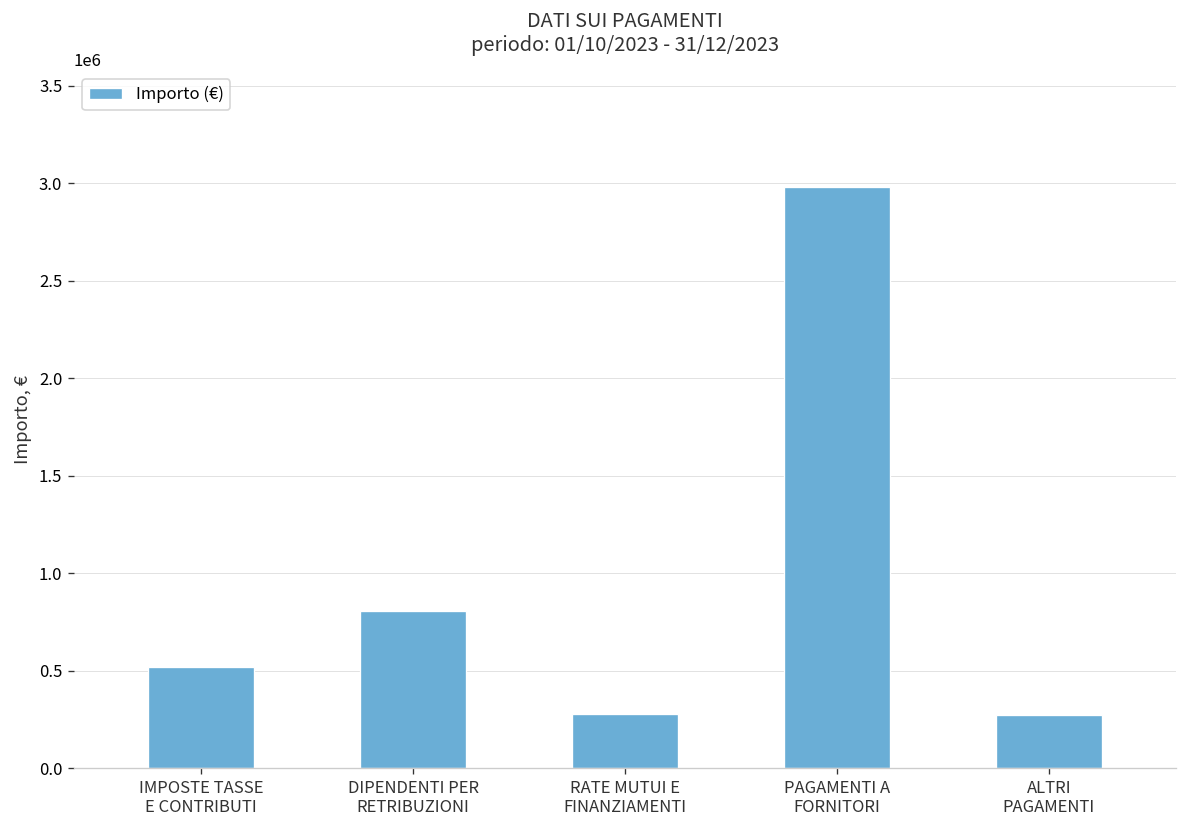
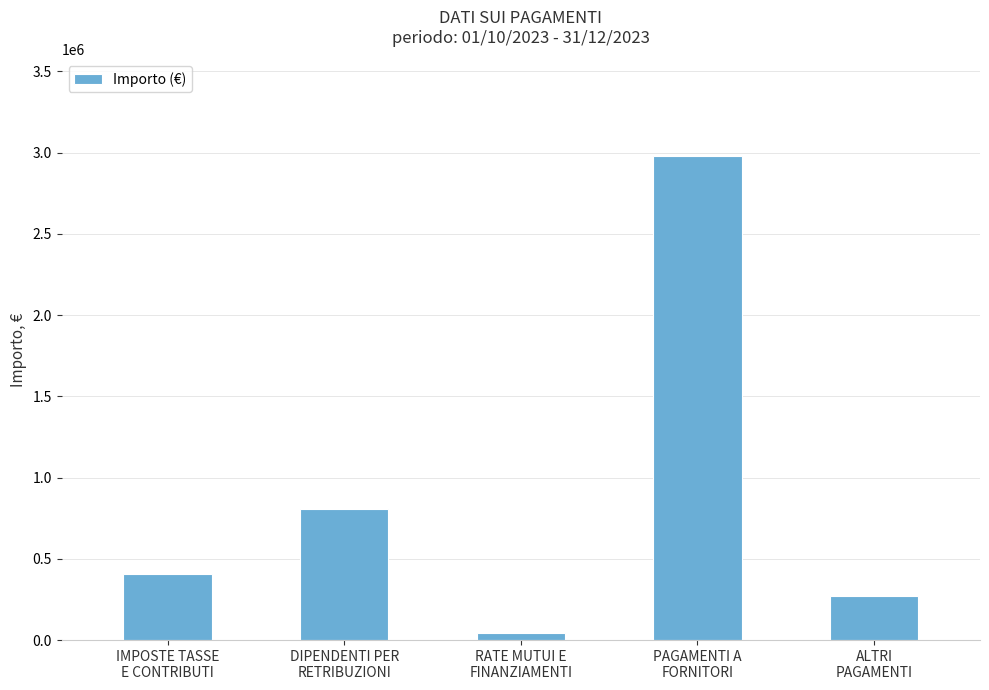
IMPOSTE TASSE E CONTRIBUTI: 520000 -> 400000
RATE MUTUI E FINANZIAMENTI: 280000 -> 40000
